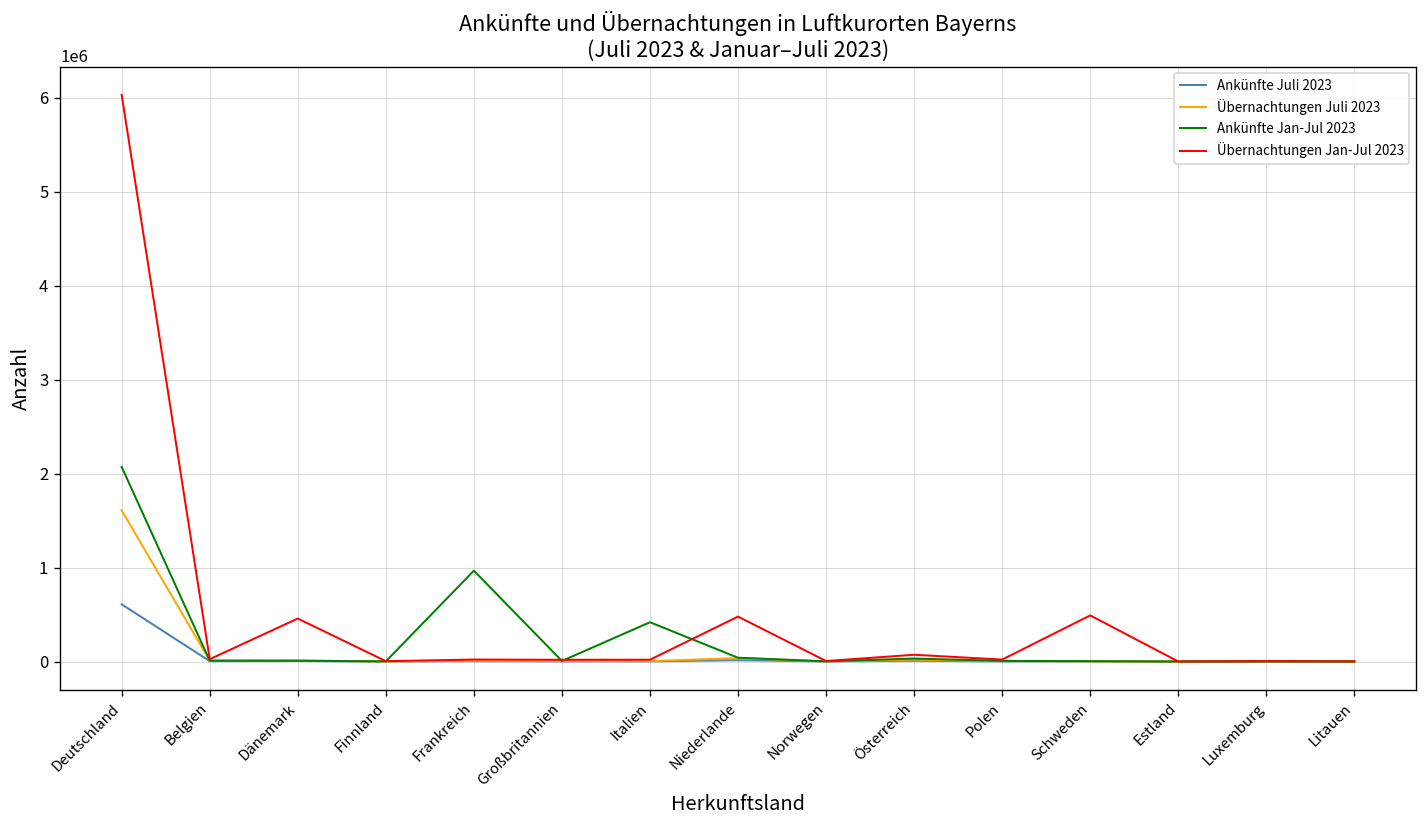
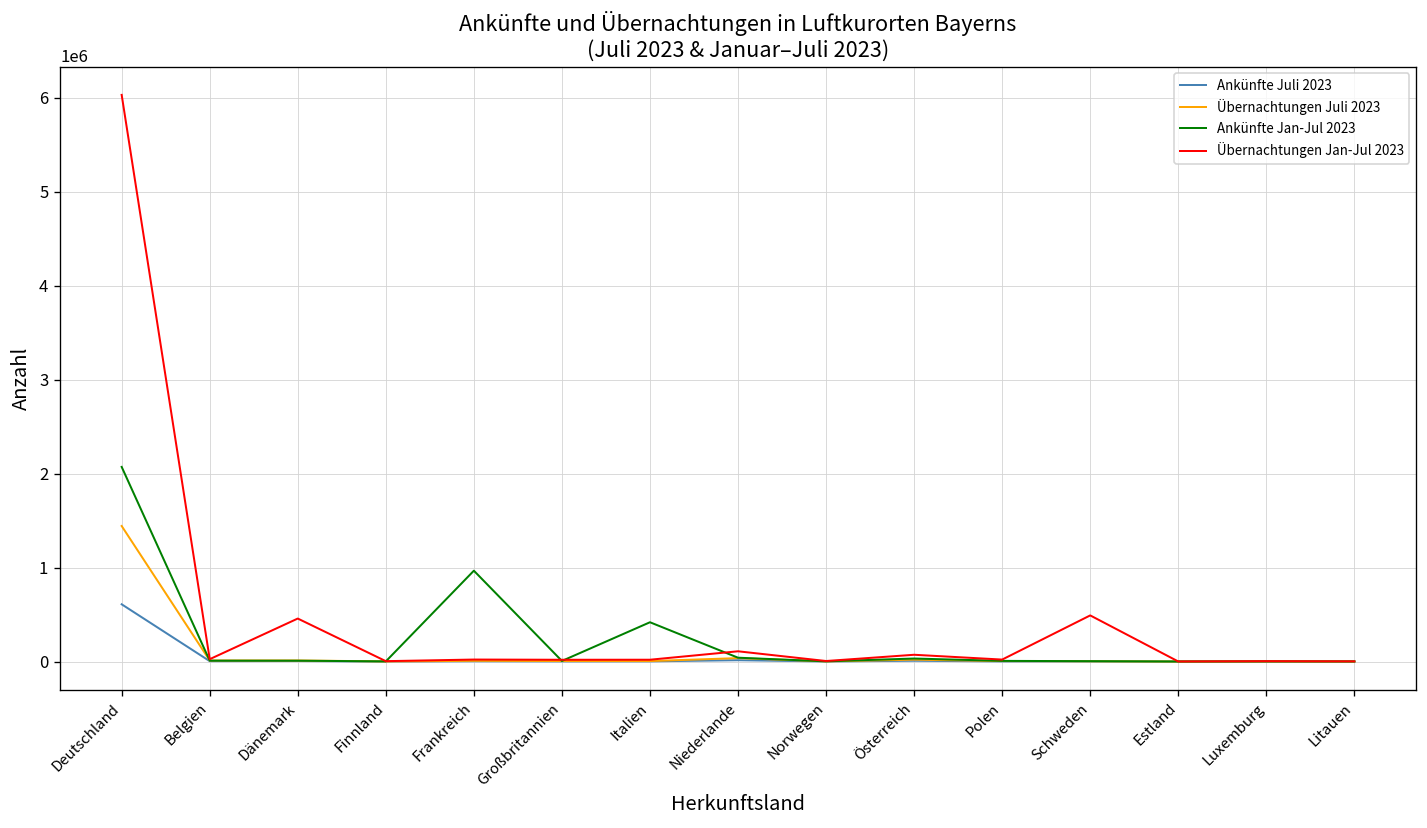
Übernachtungen Juli 2023, Deutschland: 1600000 -> 1400000
Übernachtungen Jan-Jul 2023, Niederlande: 500000 -> 100000
